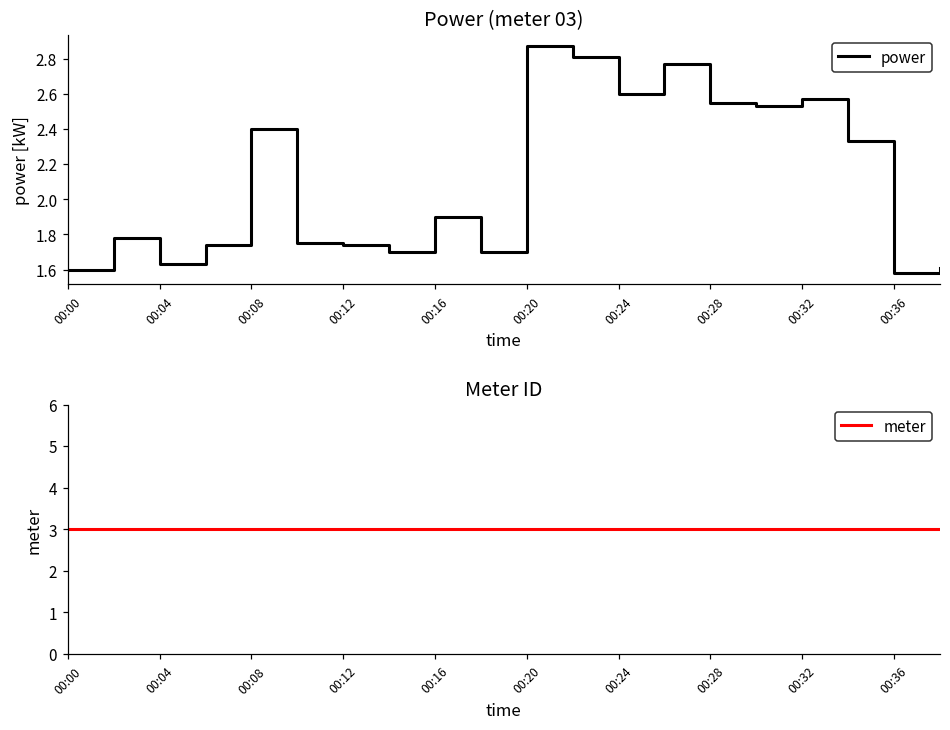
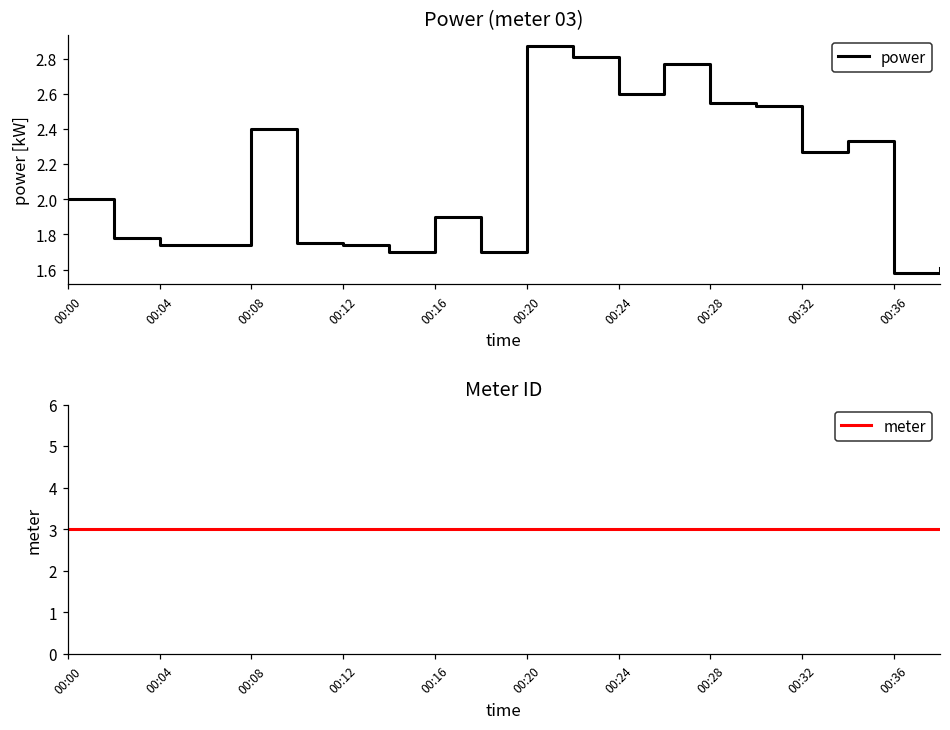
Power (meter 03), 00:00: 1.6 -> 2.0
Power (meter 03), 00:04: 1.63 -> 1.74
Power (meter 03), 00:32: 2.57 -> 2.27
